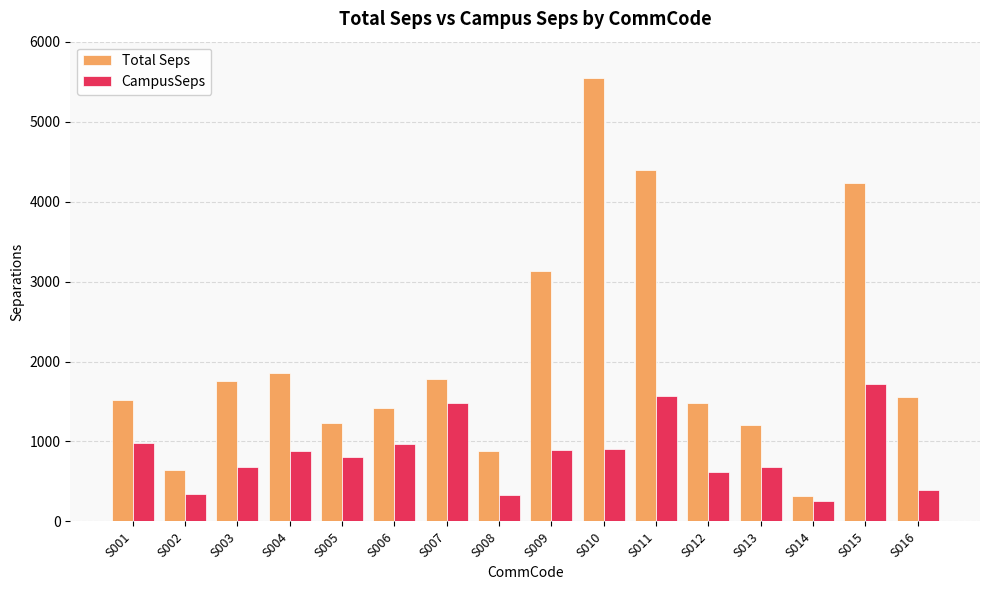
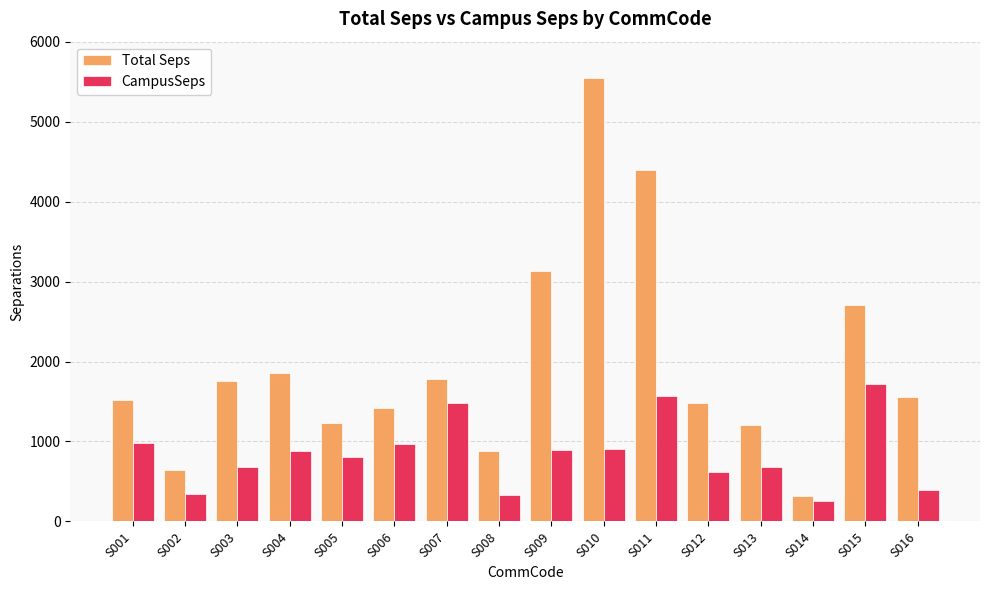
Total Seps, S015: 4200 -> 2700
